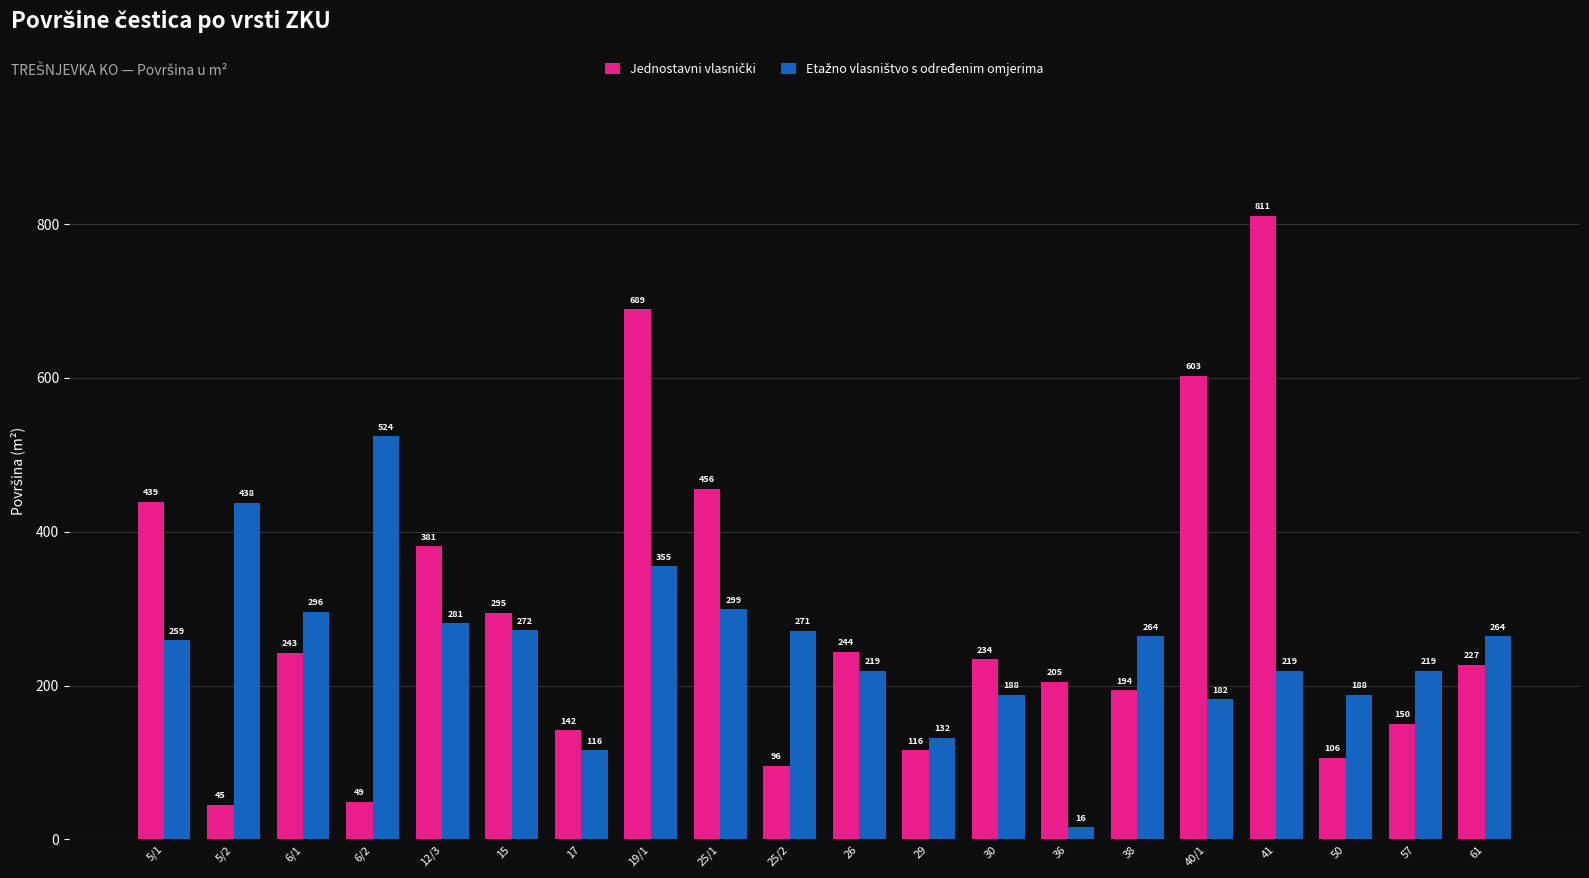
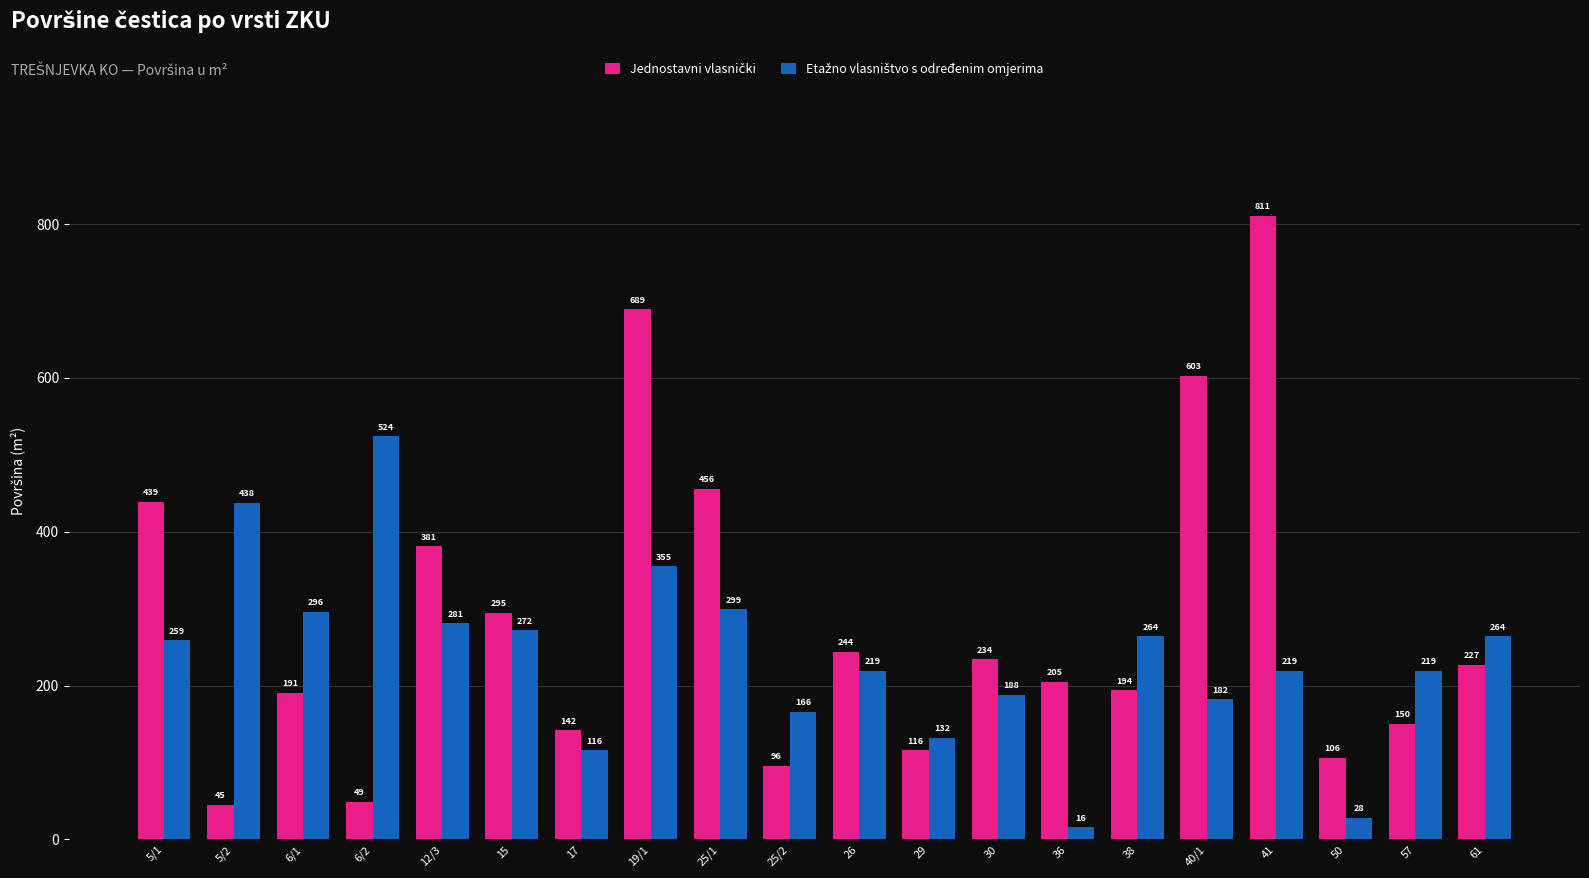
Jednostavni vlasnički, 6/1: 243 -> 191
Etažno vlasništvo s određenim omjerima, 25/2: 271 -> 166
Etažno vlasništvo s određenim omjerima, 50: 188 -> 28
